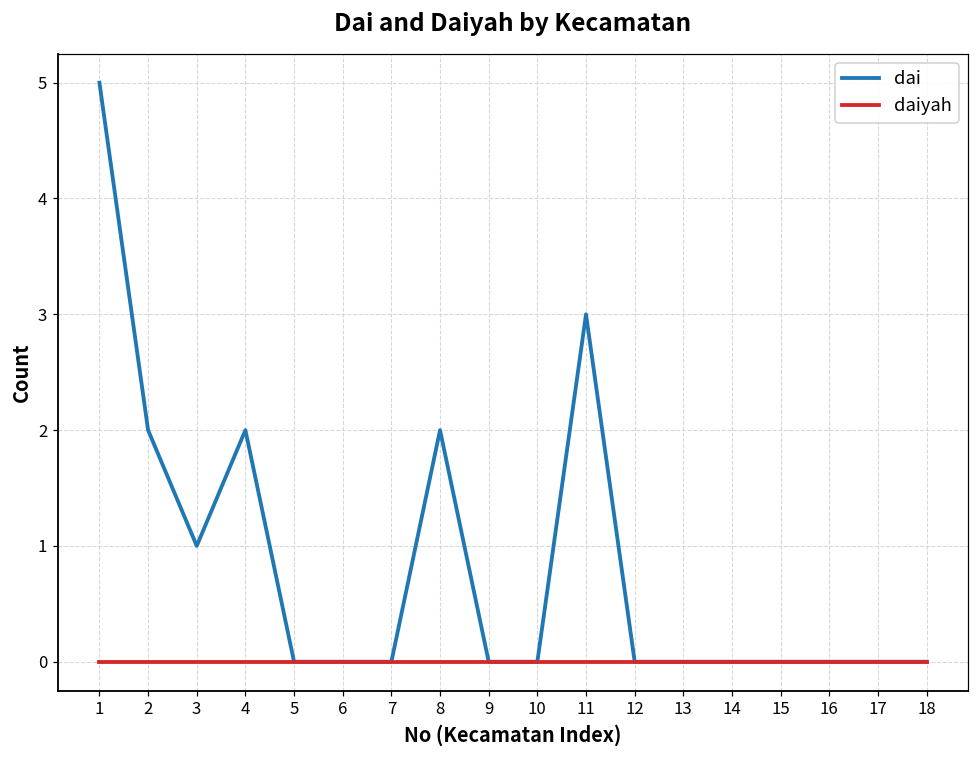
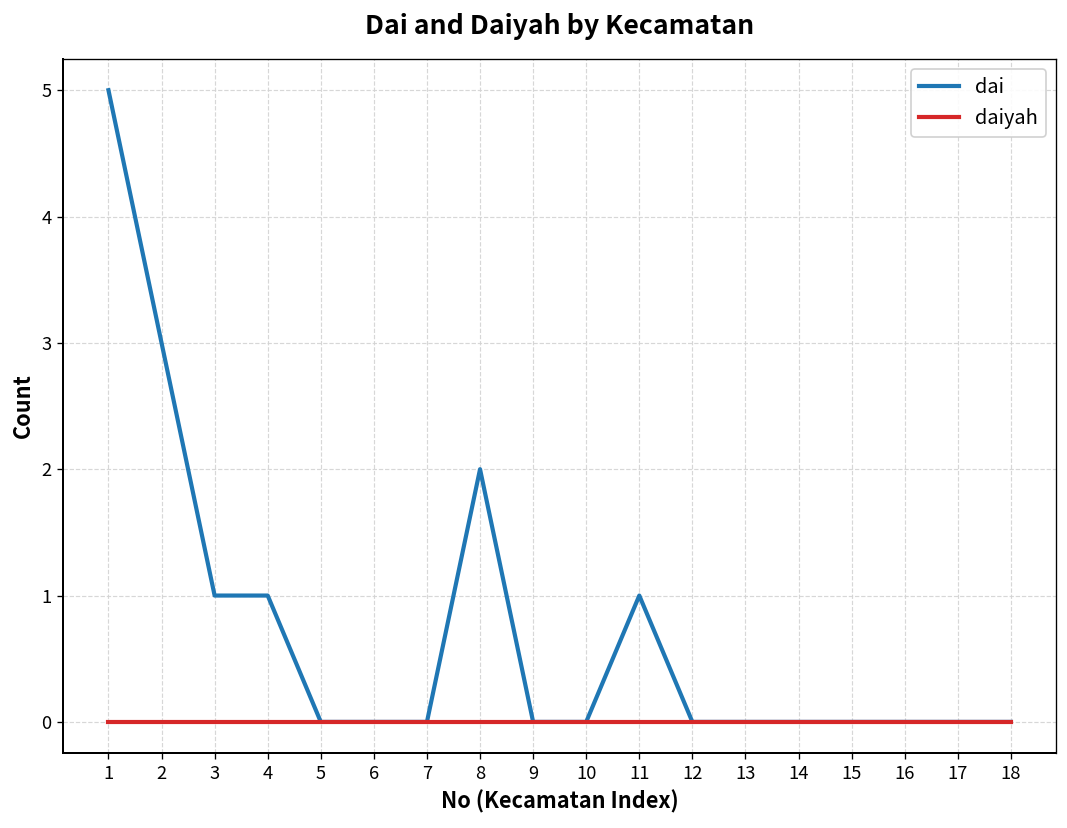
dai, 2: 2 -> 3
dai, 4: 2 -> 1
dai, 11: 3 -> 1
